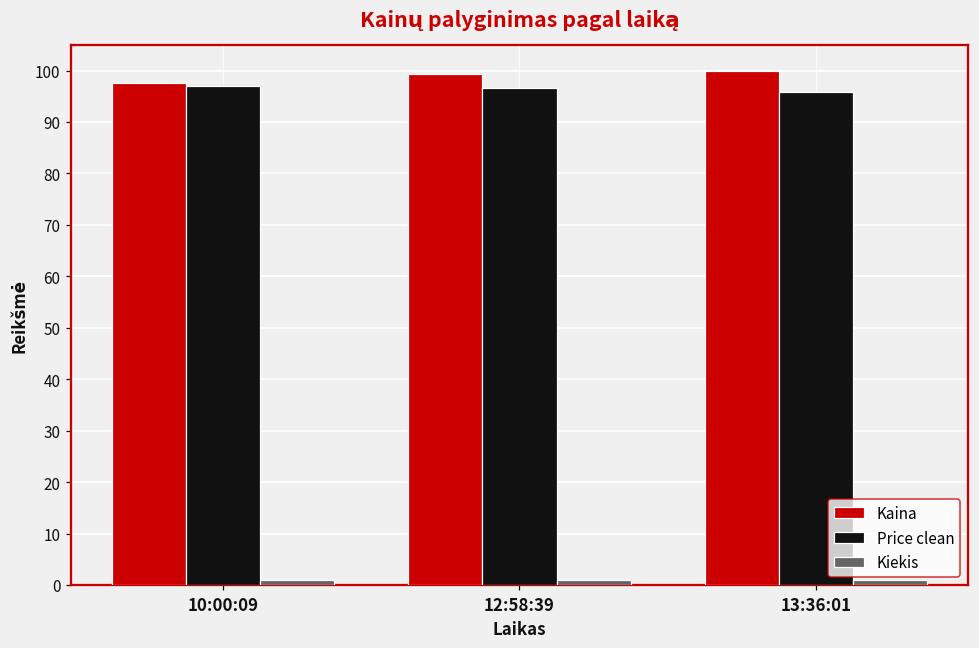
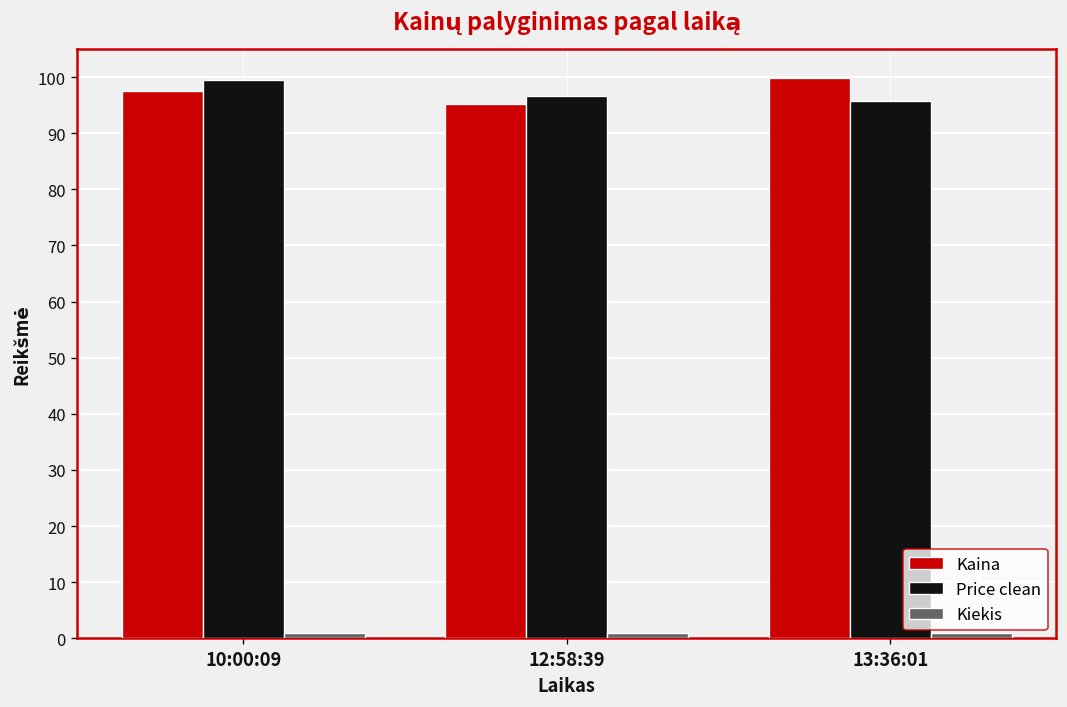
Price clean, 10:00:09: 97 -> 99
Kaina, 12:58:39: 99 -> 95
